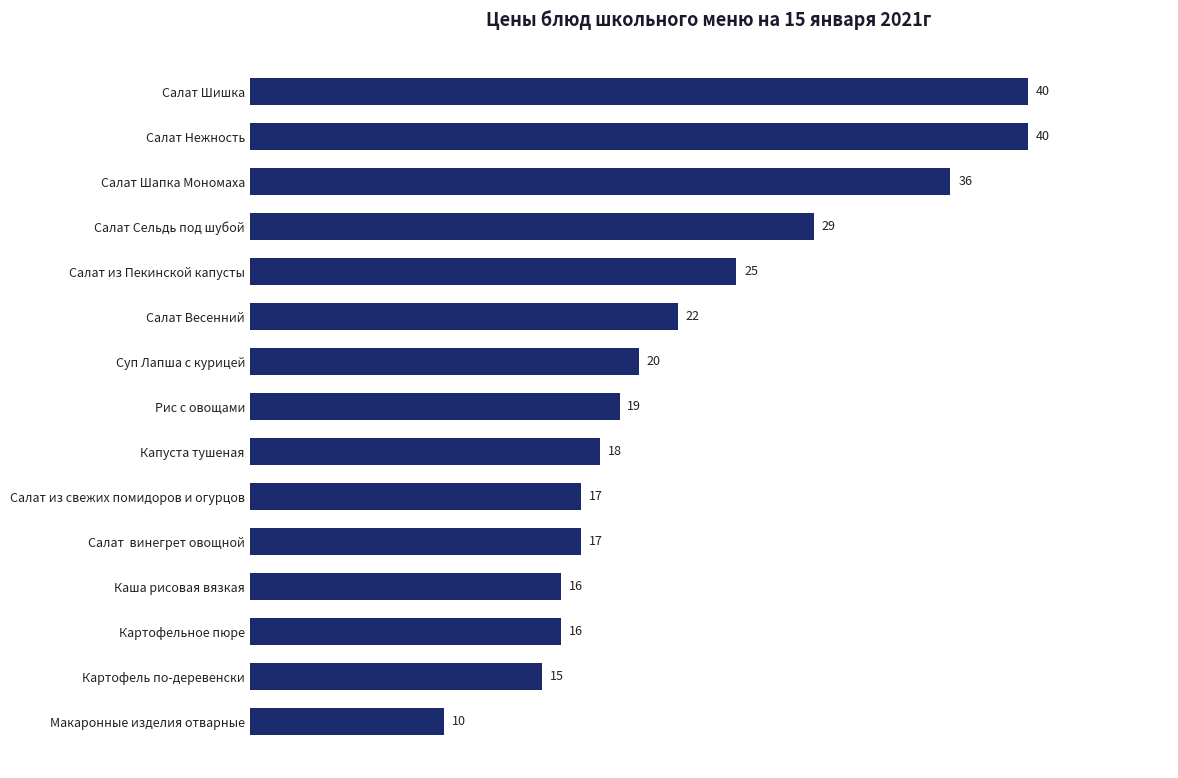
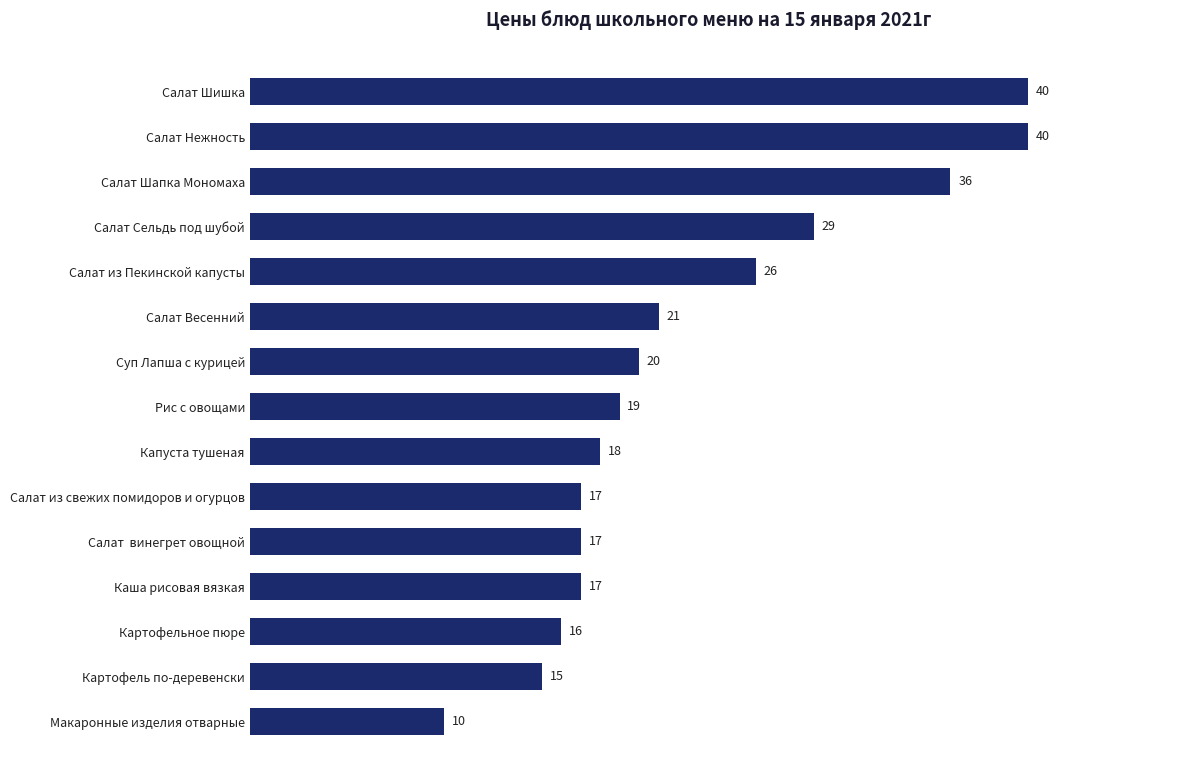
Салат из Пекинской капусты: 25 -> 26
Салат Весенний: 22 -> 21
Каша рисовая вязкая: 16 -> 17
